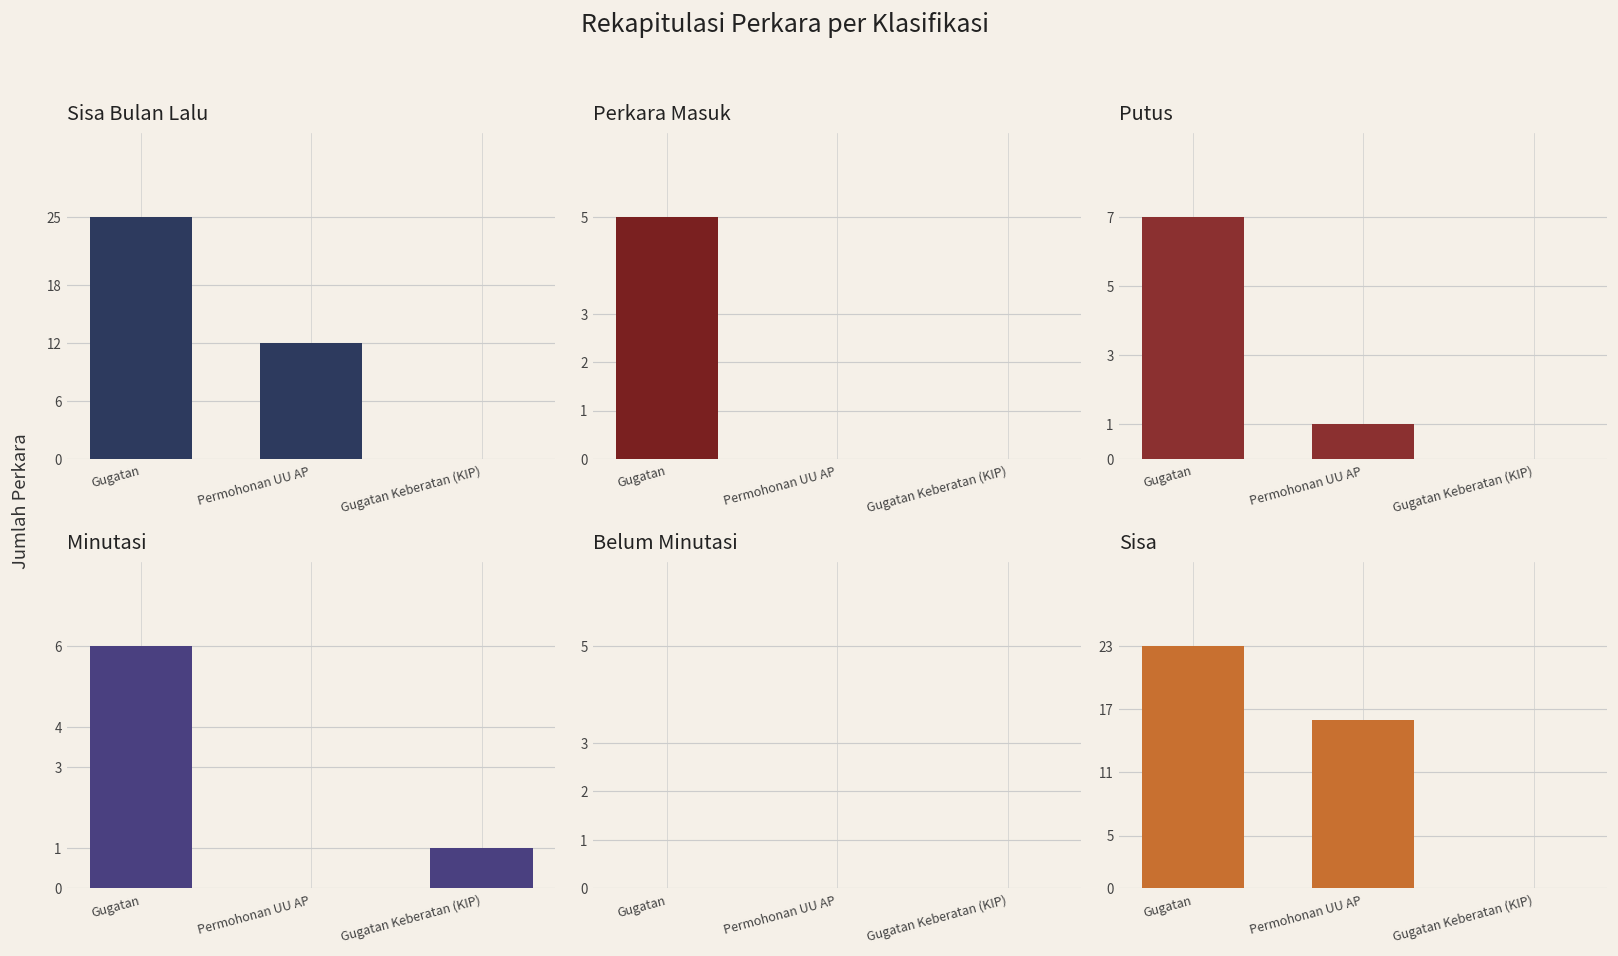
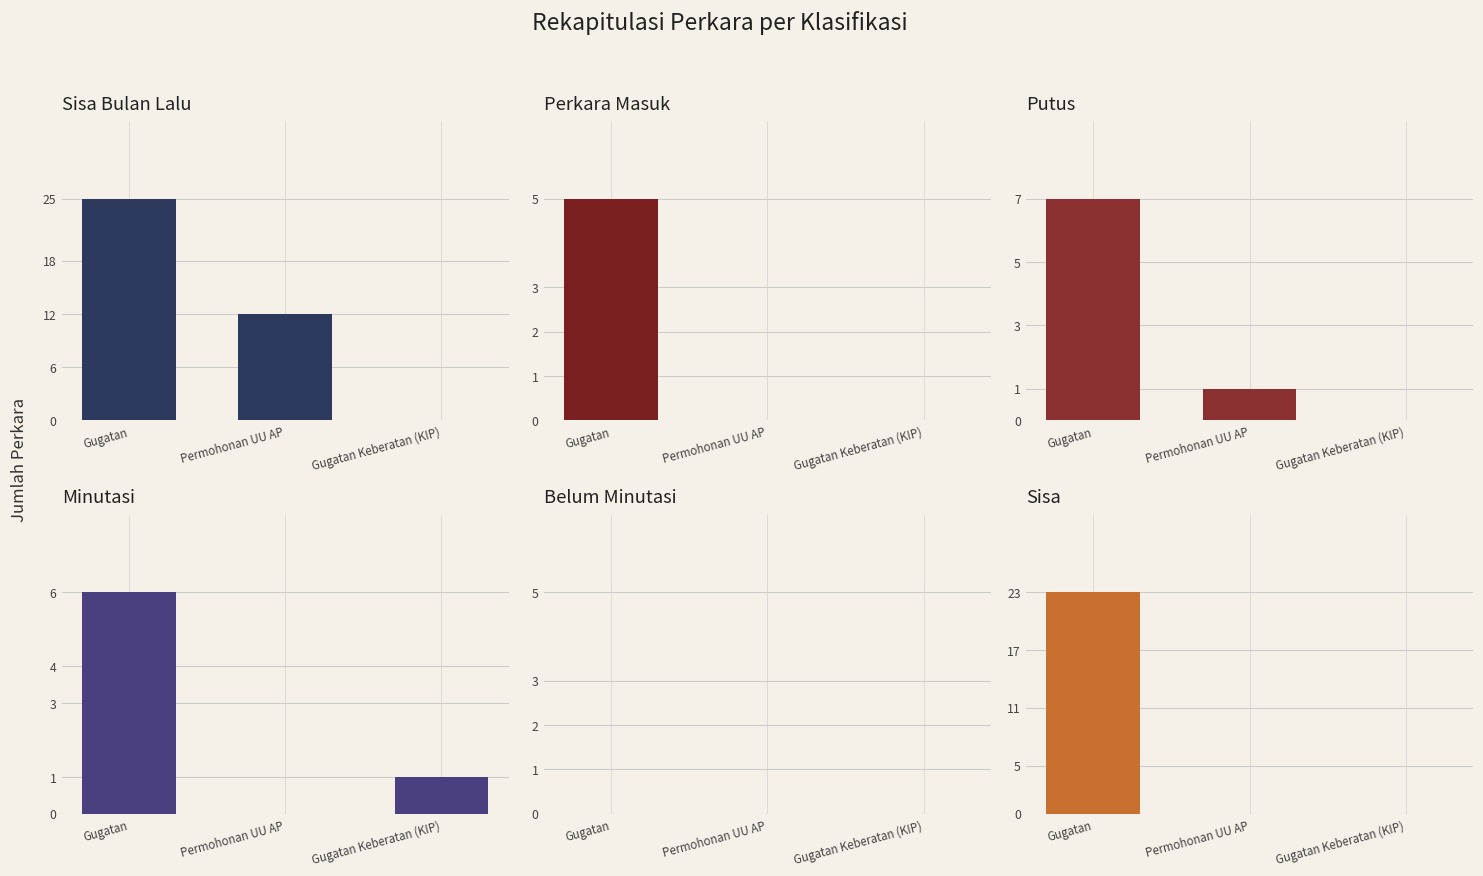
Sisa, Permohonan UU AP: 16 -> 0
